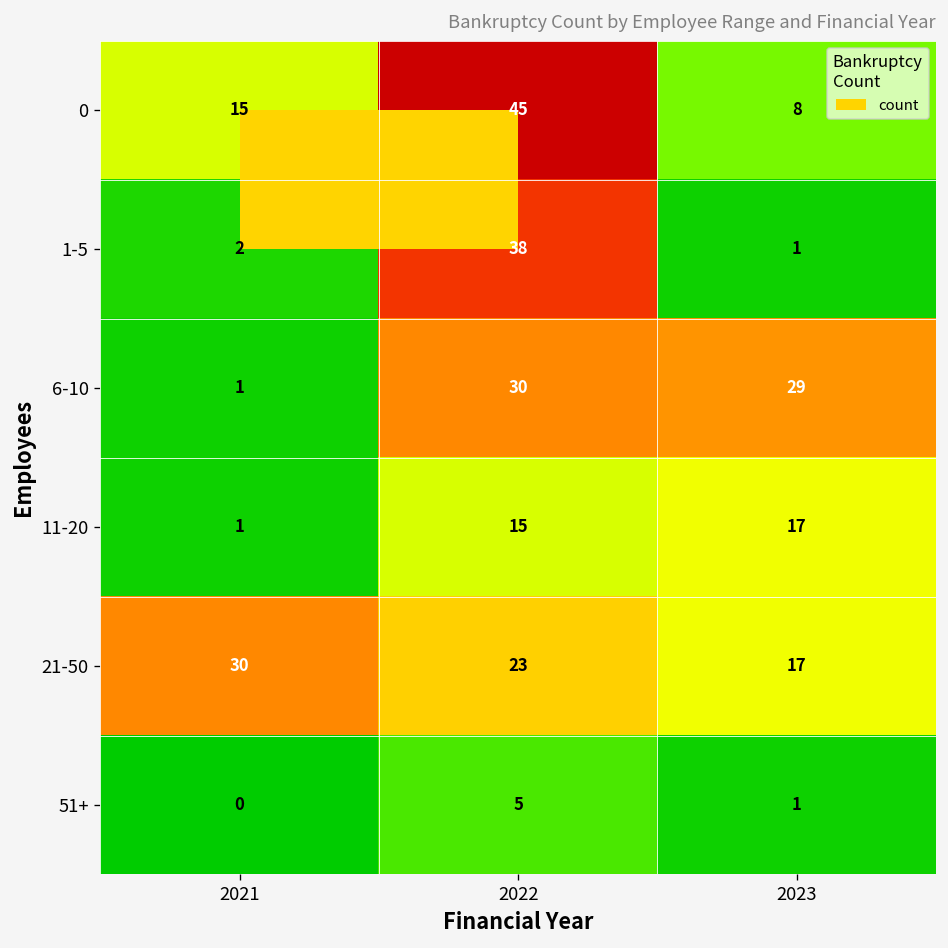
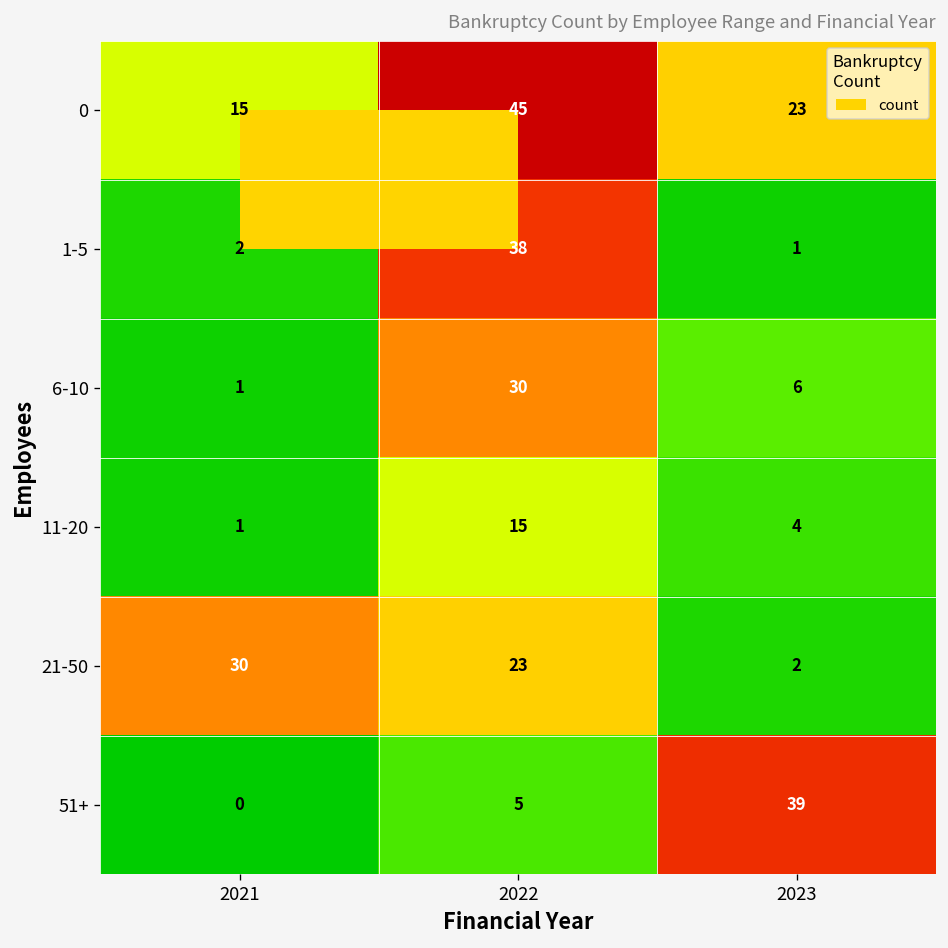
0, 2023: 8 -> 23
6-10, 2023: 29 -> 6
11-20, 2023: 17 -> 4
21-50, 2023: 17 -> 2
51+, 2023: 1 -> 39
